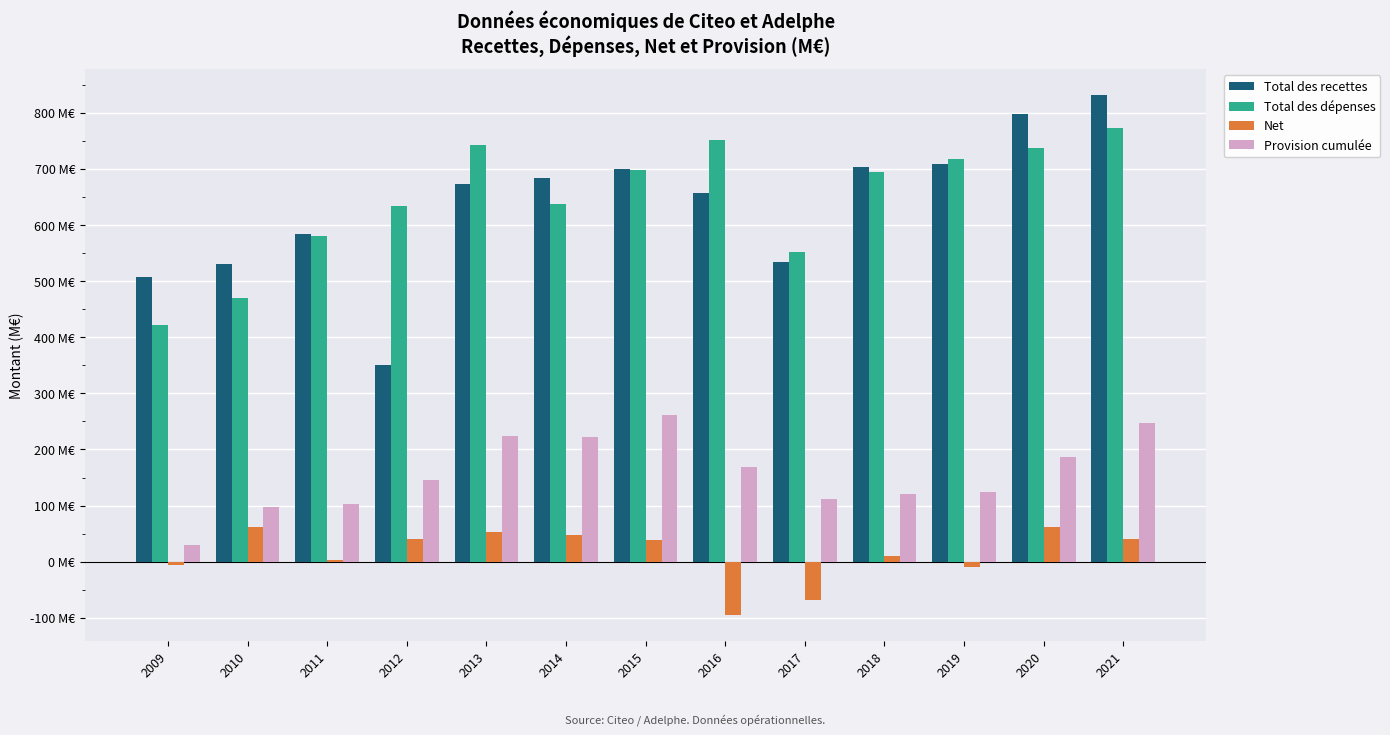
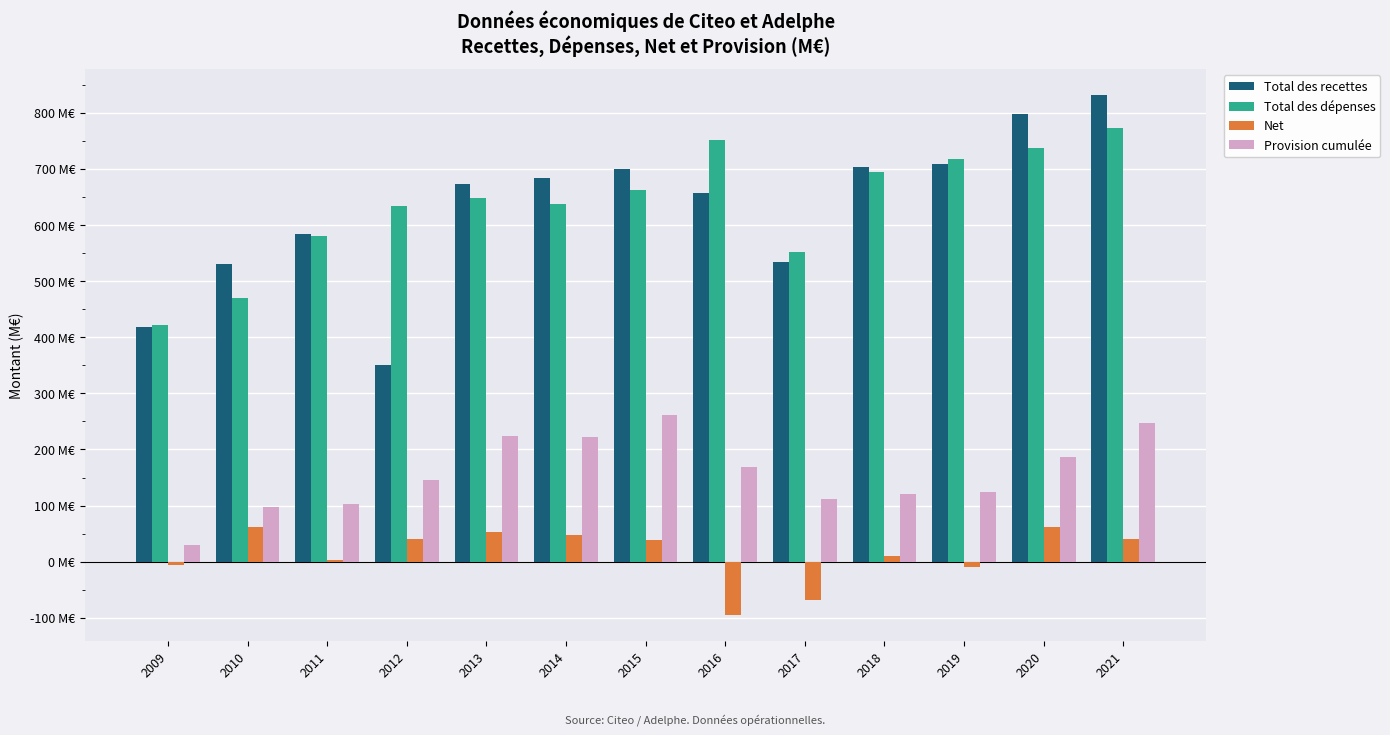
Total des recettes, 2009: 510 M€ -> 420 M€
Total des dépenses, 2013: 740 M€ -> 650 M€
Total des dépenses, 2015: 700 M€ -> 660 M€
